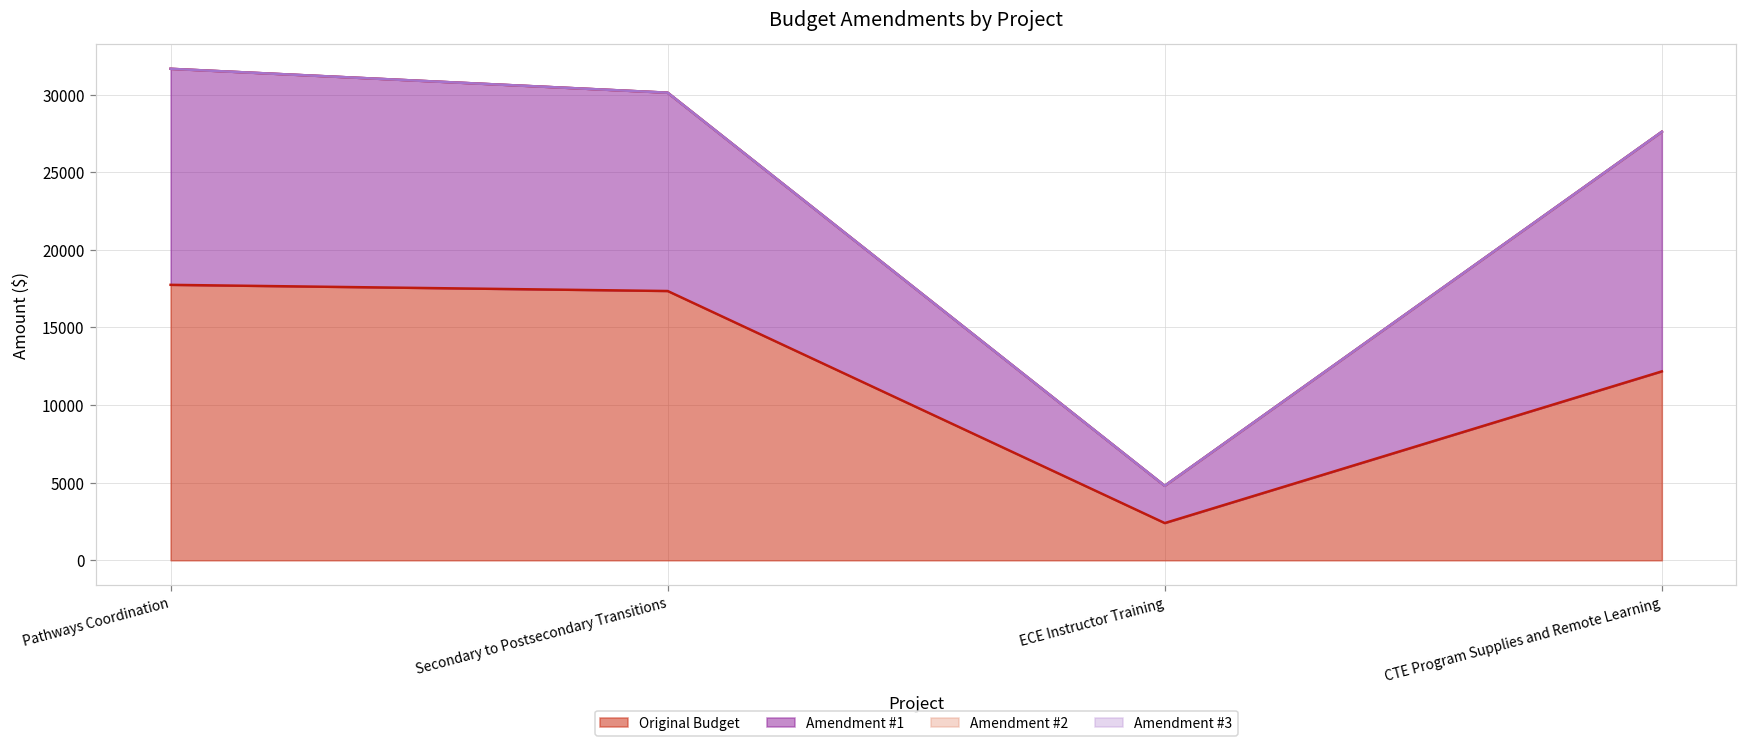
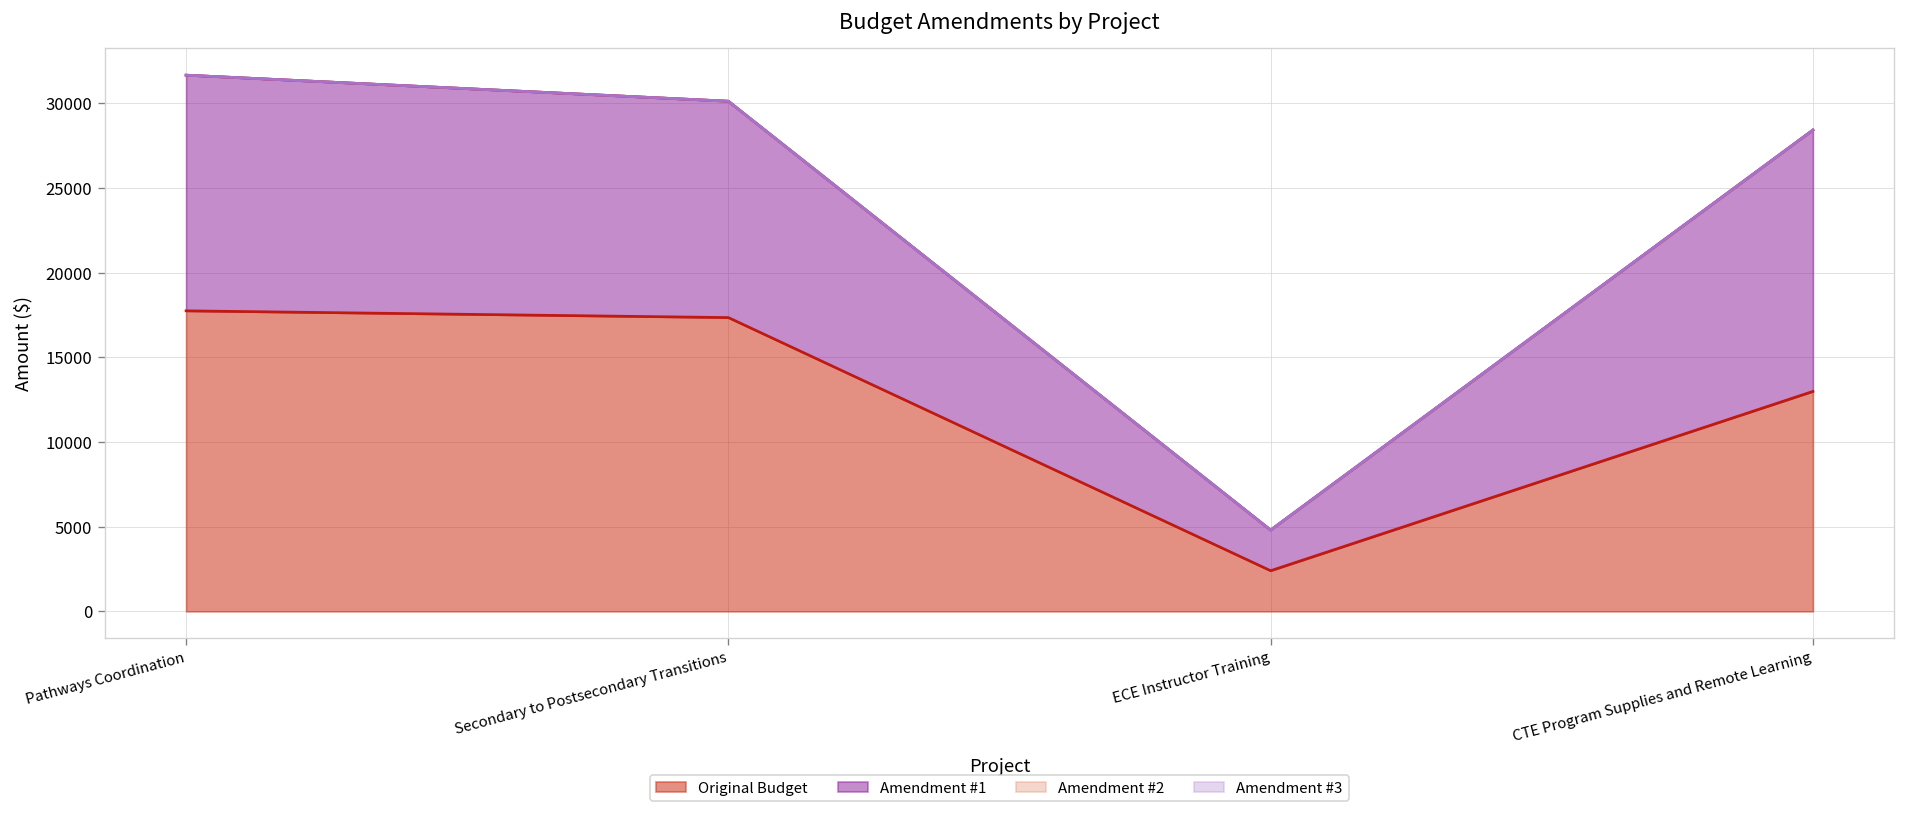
Original Budget, CTE Program Supplies and Remote Learning: 12200 -> 13000
